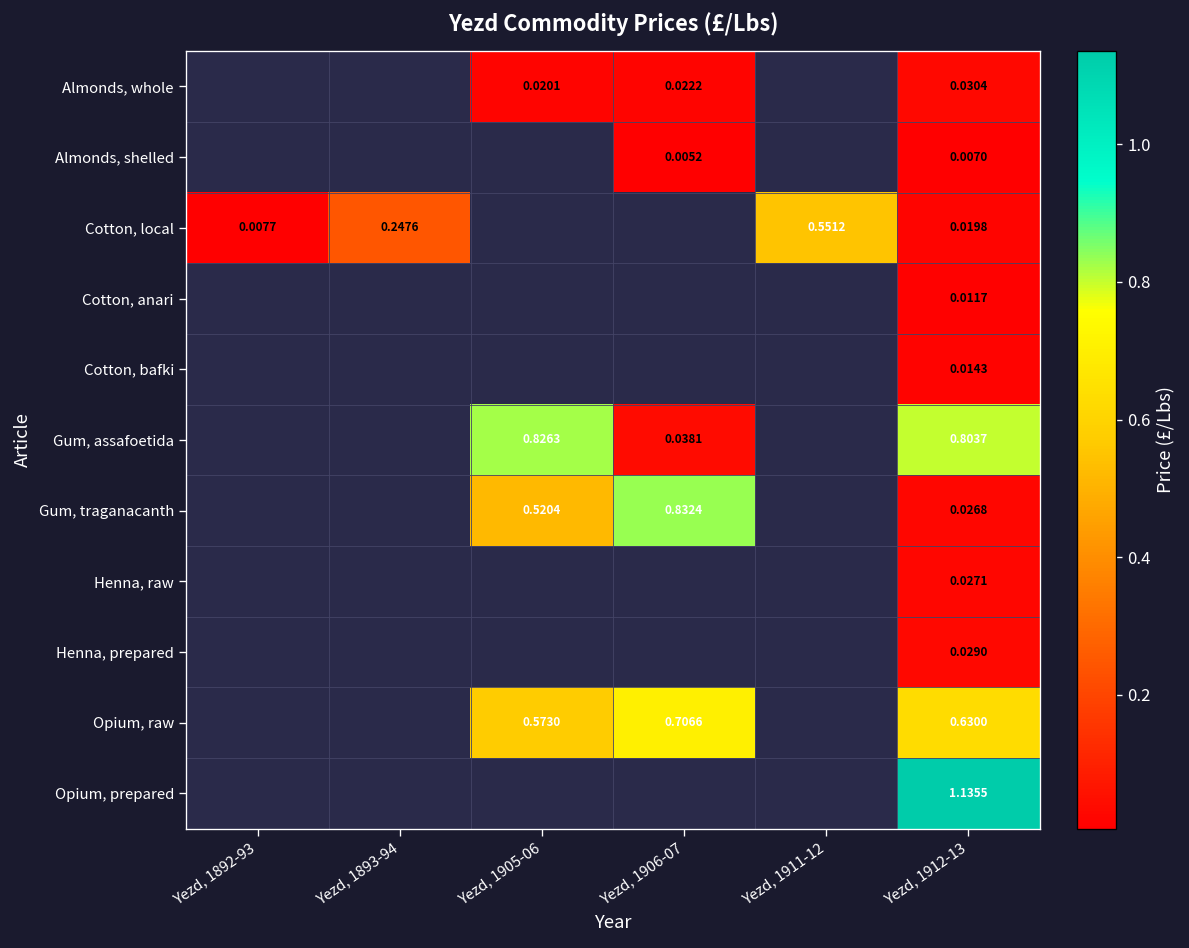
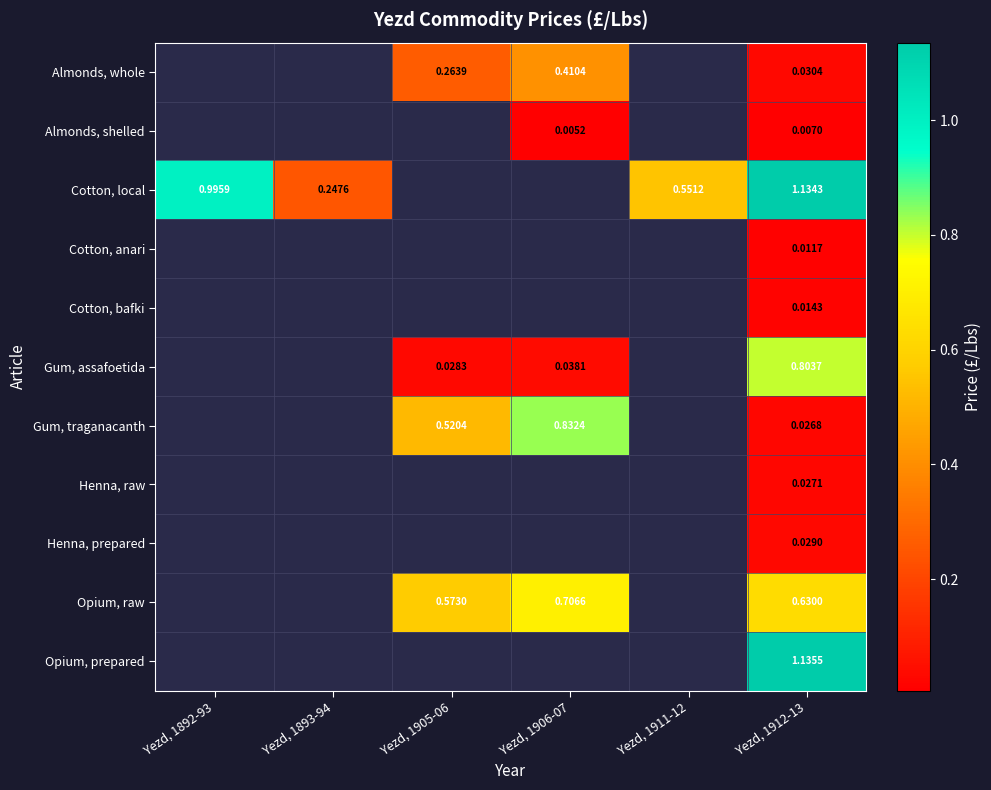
Almonds, whole, Yezd, 1905-06: 0.0201 -> 0.2639
Almonds, whole, Yezd, 1906-07: 0.0222 -> 0.4104
Cotton, local, Yezd, 1892-93: 0.0077 -> 0.9959
Cotton, local, Yezd, 1912-13: 0.0198 -> 1.1343
Gum, assafoetida, Yezd, 1905-06: 0.8263 -> 0.0283
